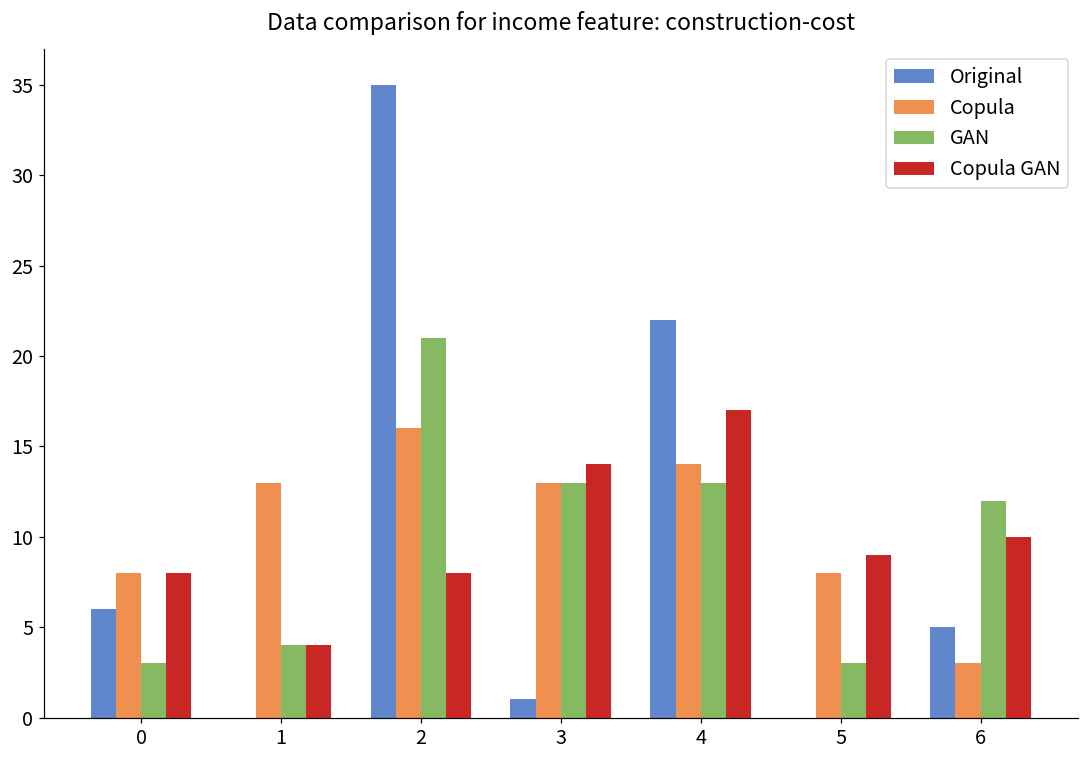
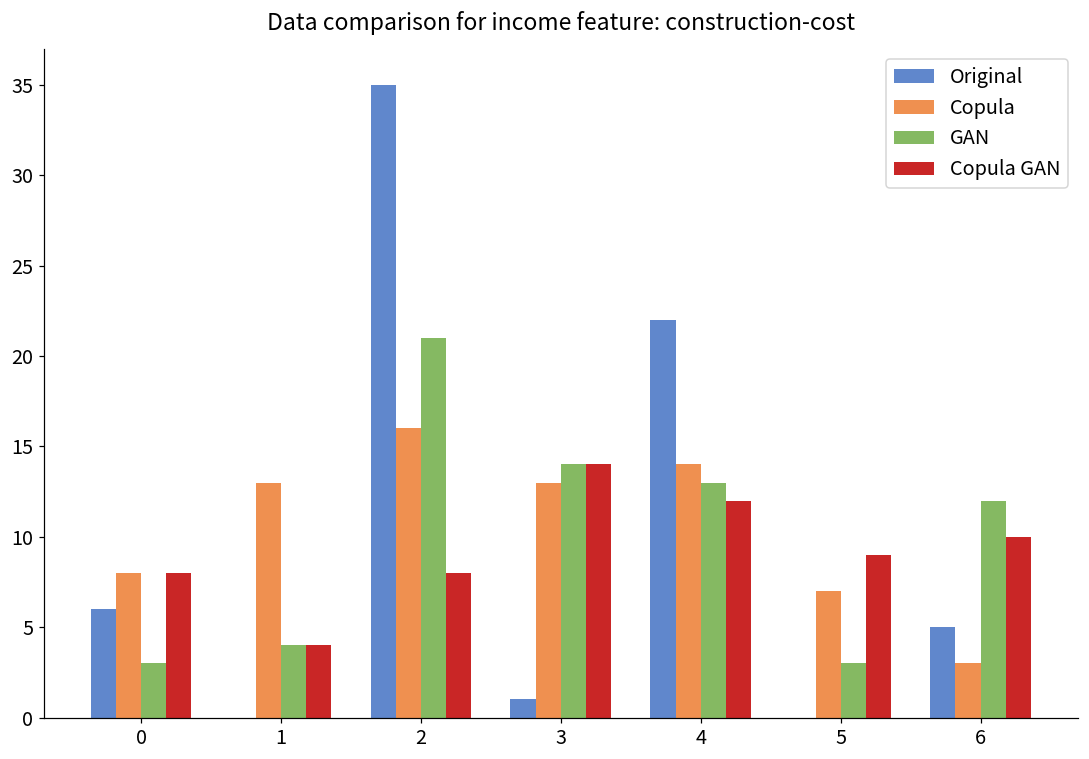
GAN, 3: 13 -> 14
Copula GAN, 4: 17 -> 12
Copula, 5: 8 -> 7
